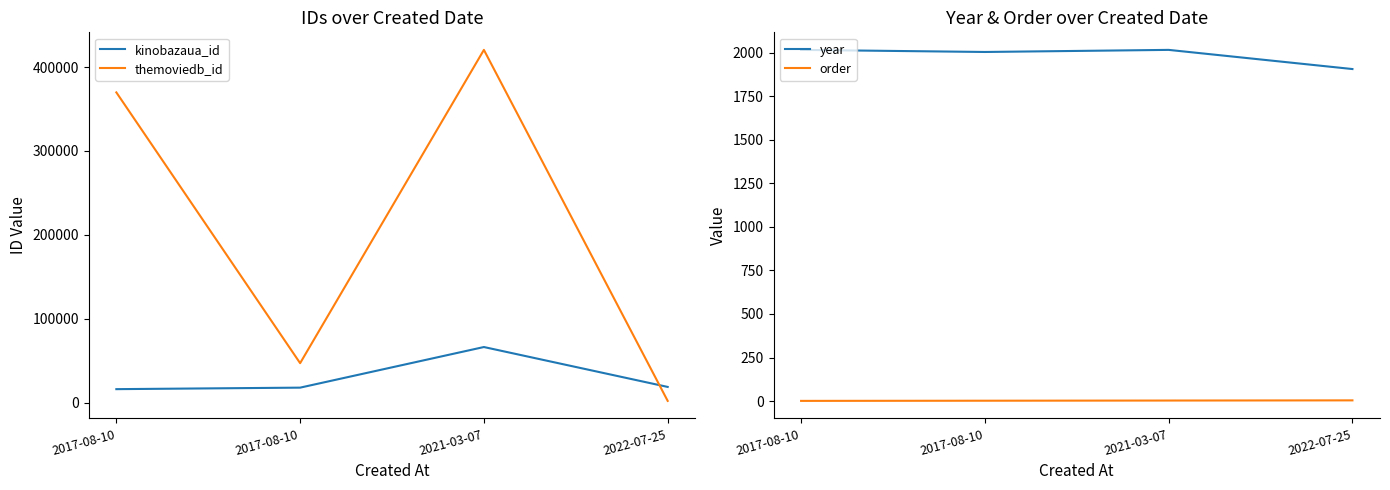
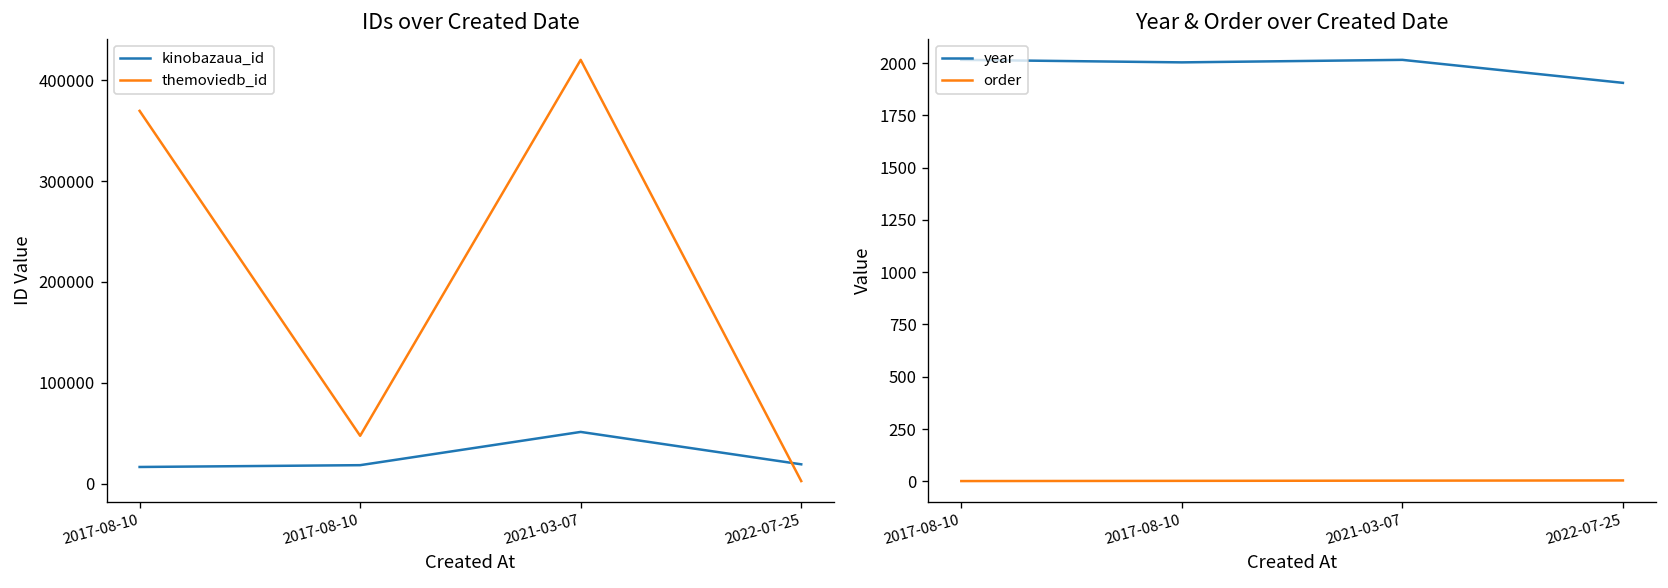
IDs over Created Date, kinobazaua_id, 2021-03-07: 70000 -> 50000
